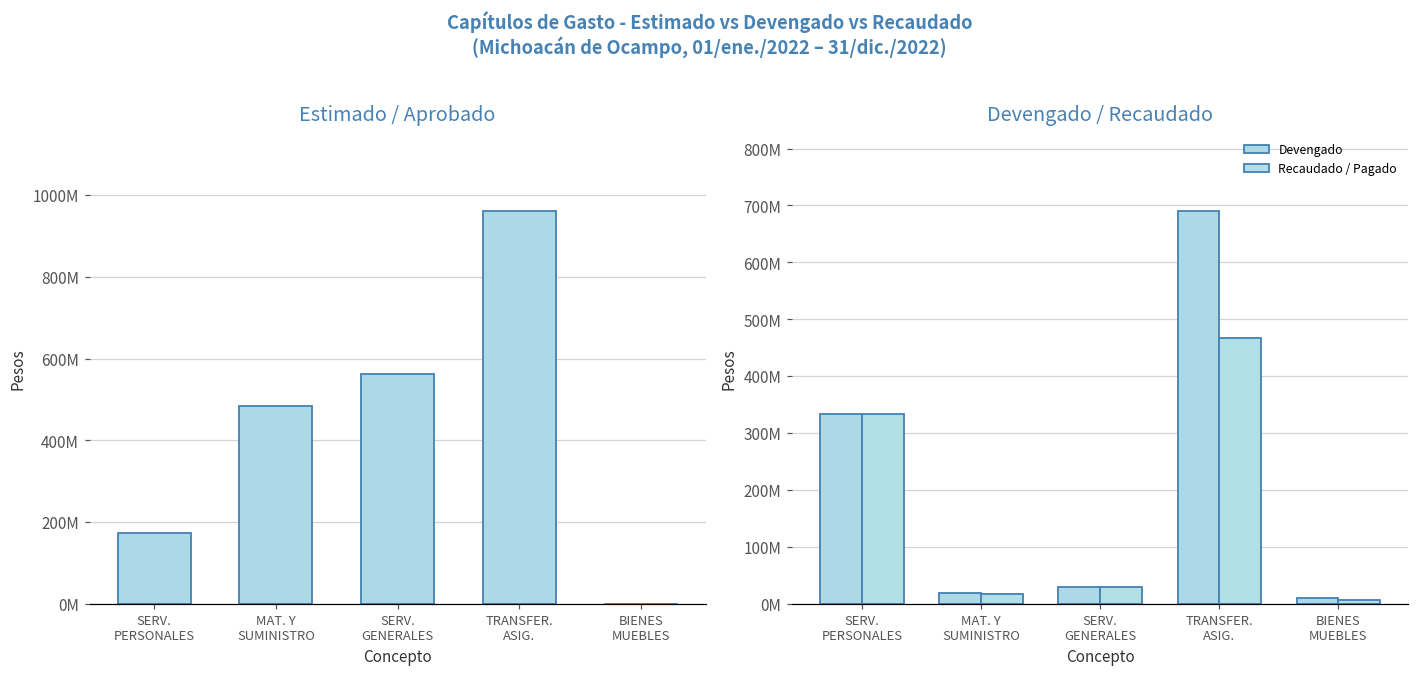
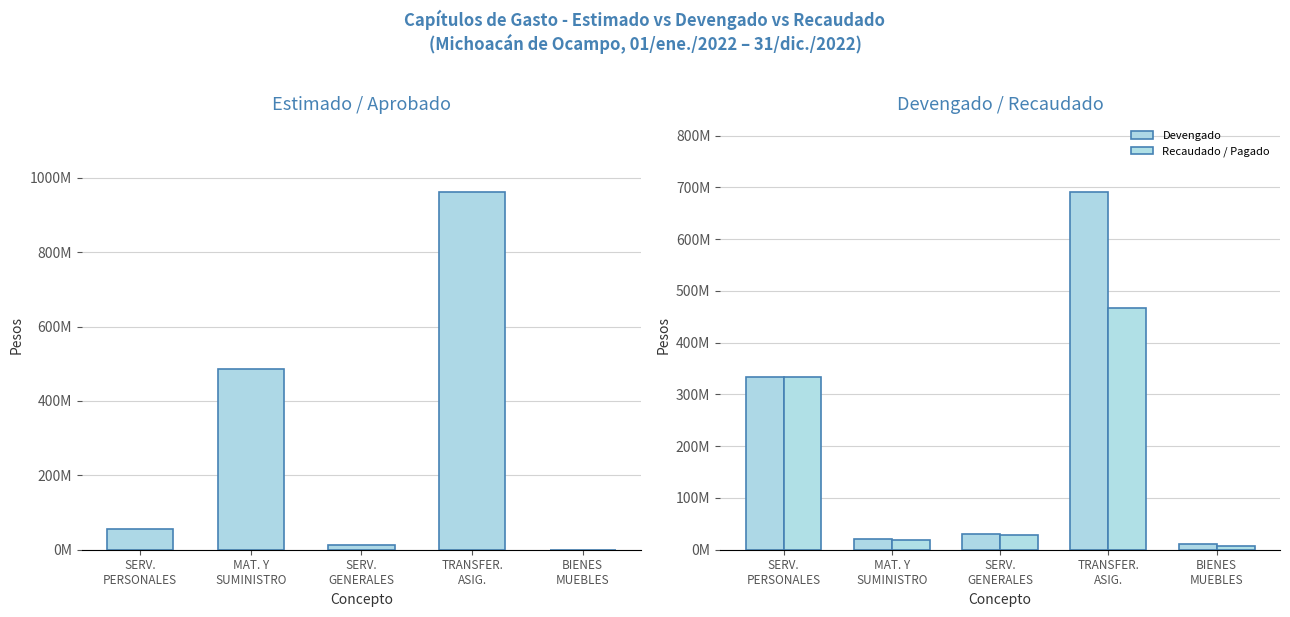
Estimado / Aprobado, SERV. PERSONALES: 170000000 -> 60000000
Estimado / Aprobado, SERV. GENERALES: 560000000 -> 10000000
